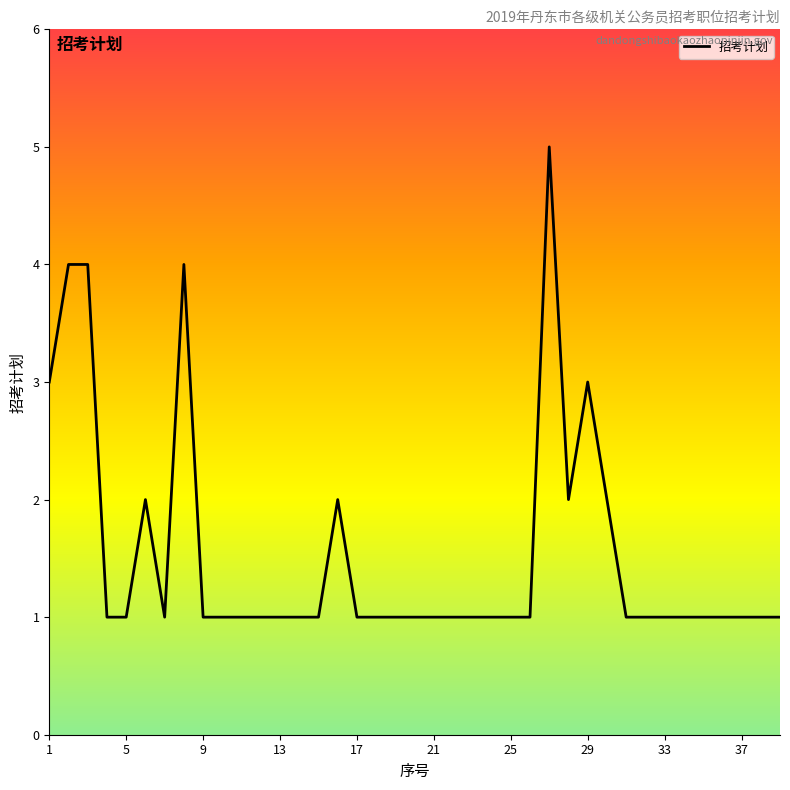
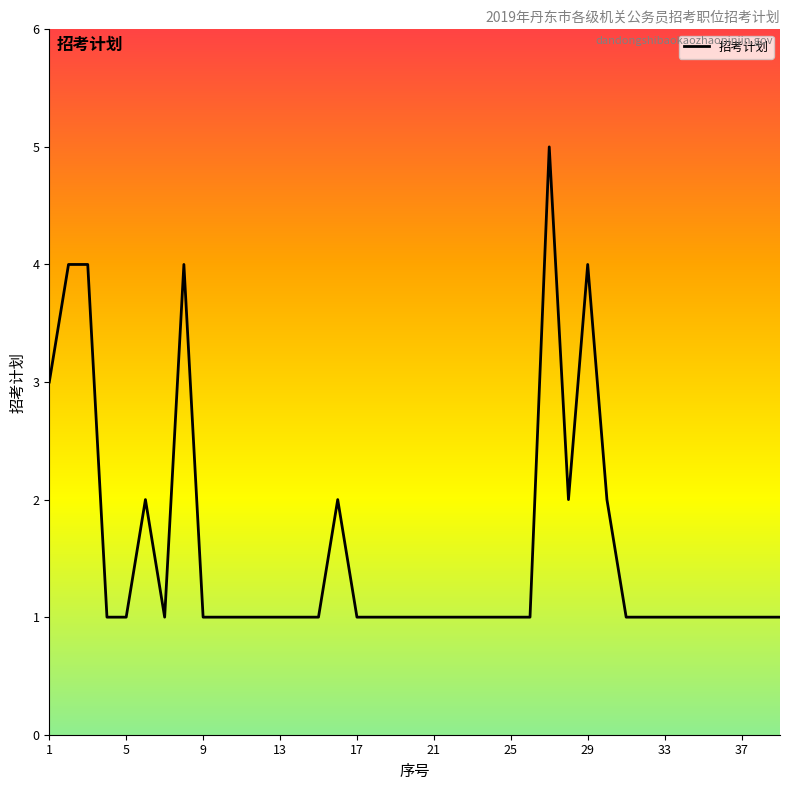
29: 3 -> 4
